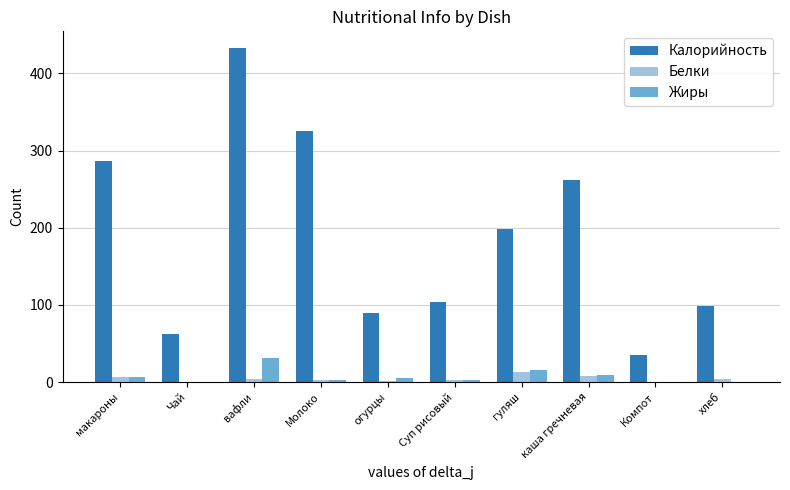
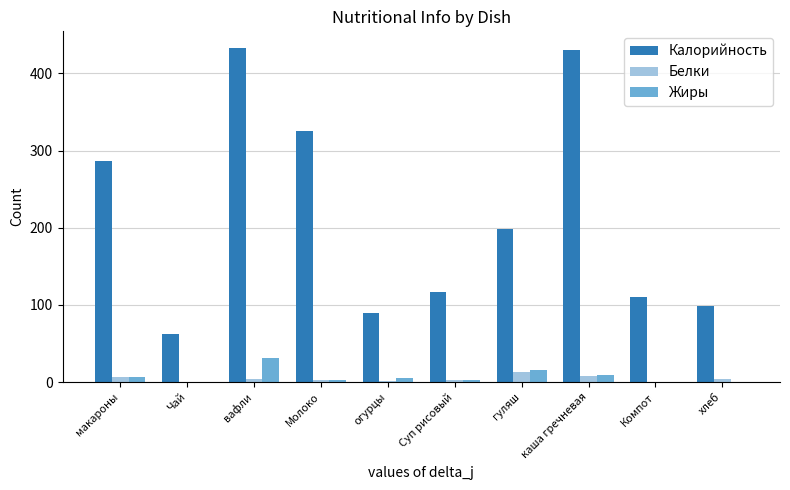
Калорийность, Суп рисовый: 100 -> 120
Калорийность, каша гречневая: 260 -> 430
Калорийность, Компот: 40 -> 110
